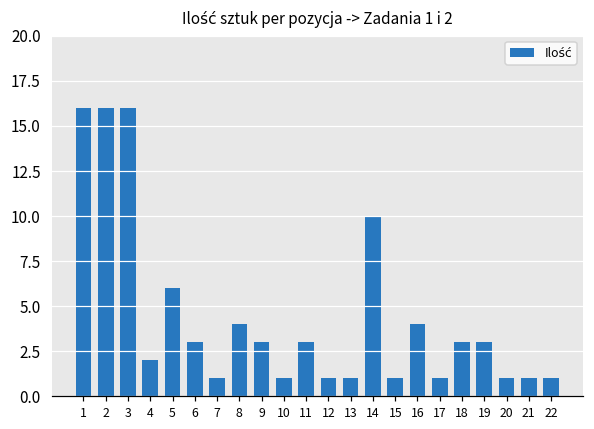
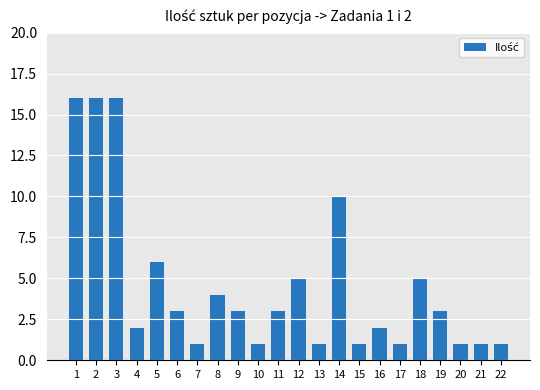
12: 1 -> 5
16: 4 -> 2
18: 3 -> 5
